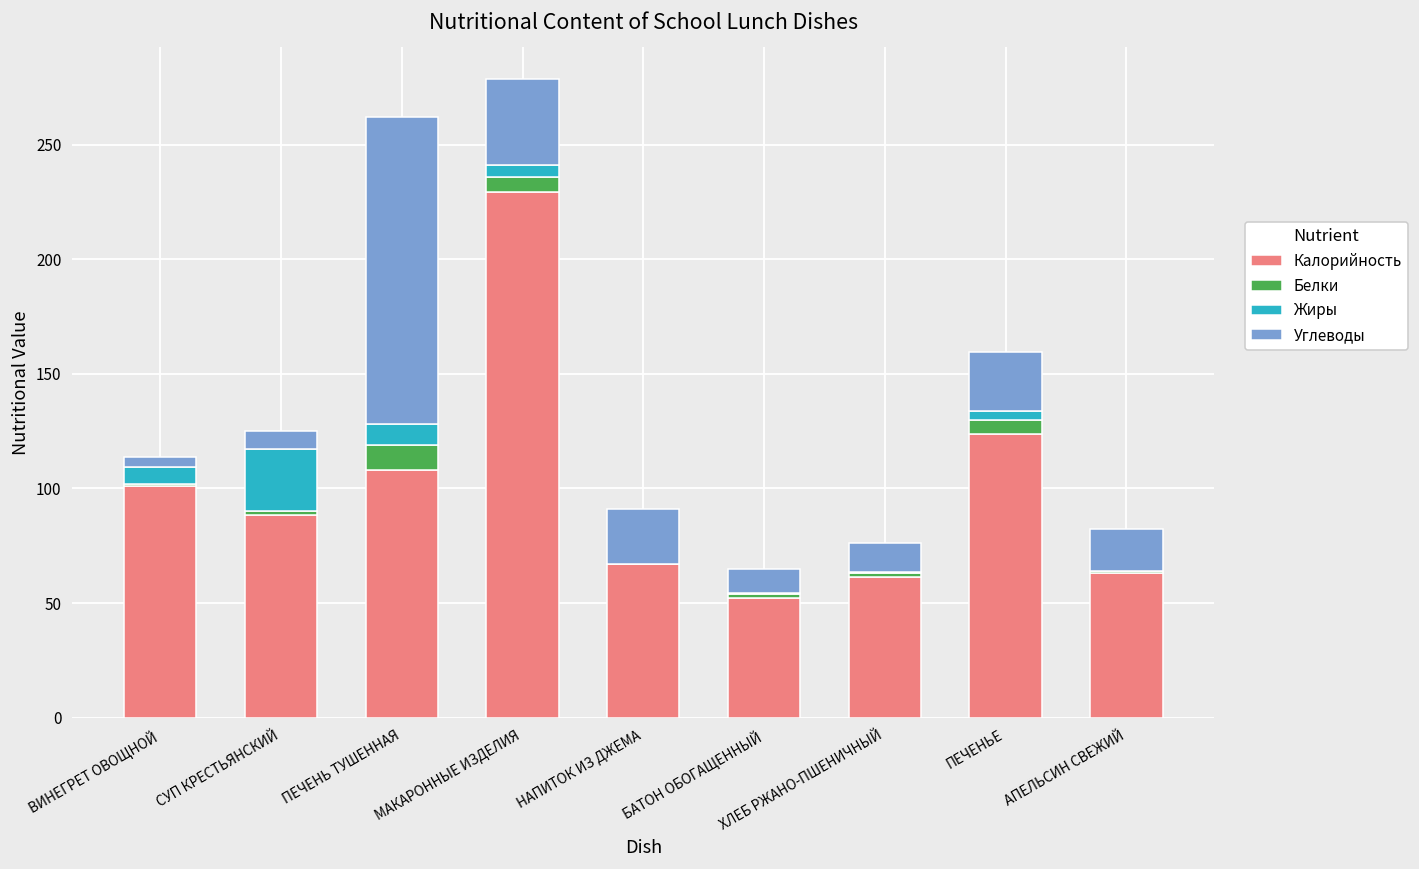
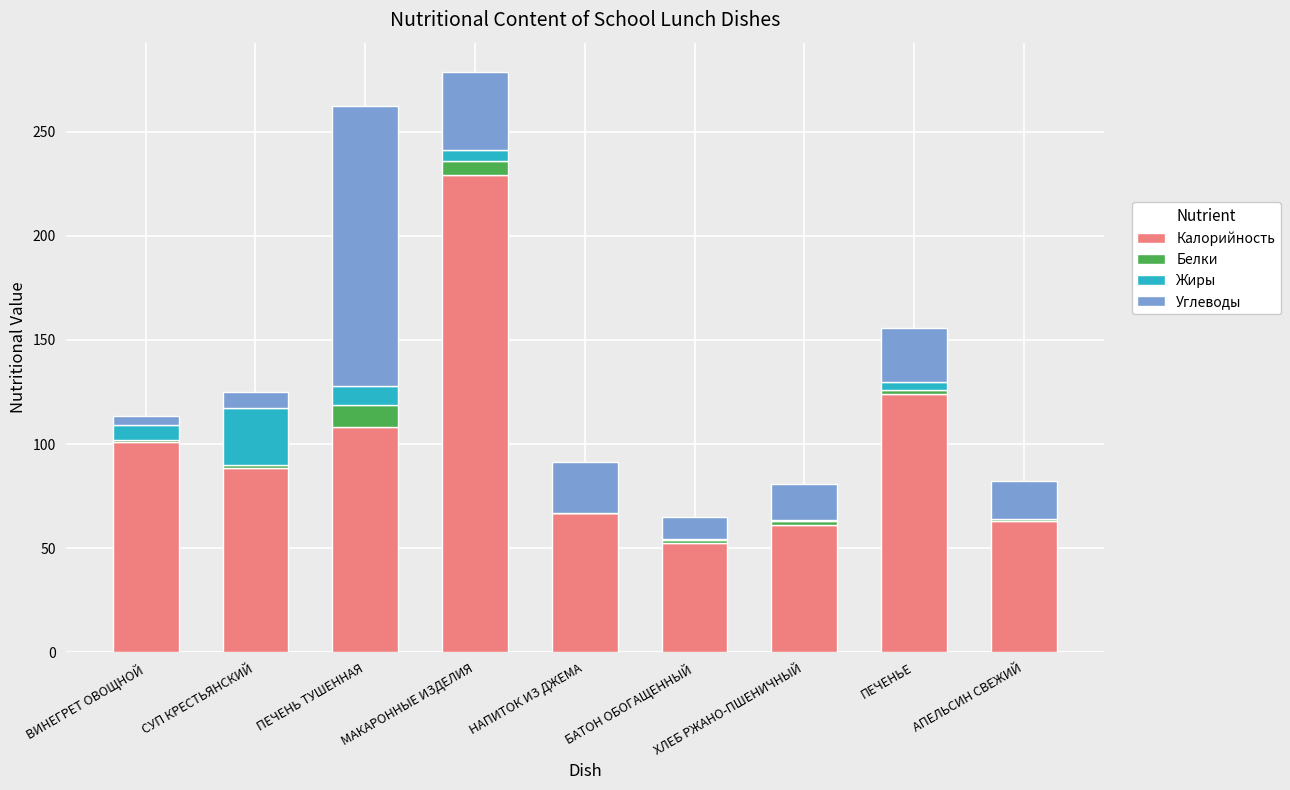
Углеводы, ХЛЕБ РЖАНО-ПШЕНИЧНЫЙ: 13 -> 18
Белки, ПЕЧЕНЬЕ: 6 -> 2
